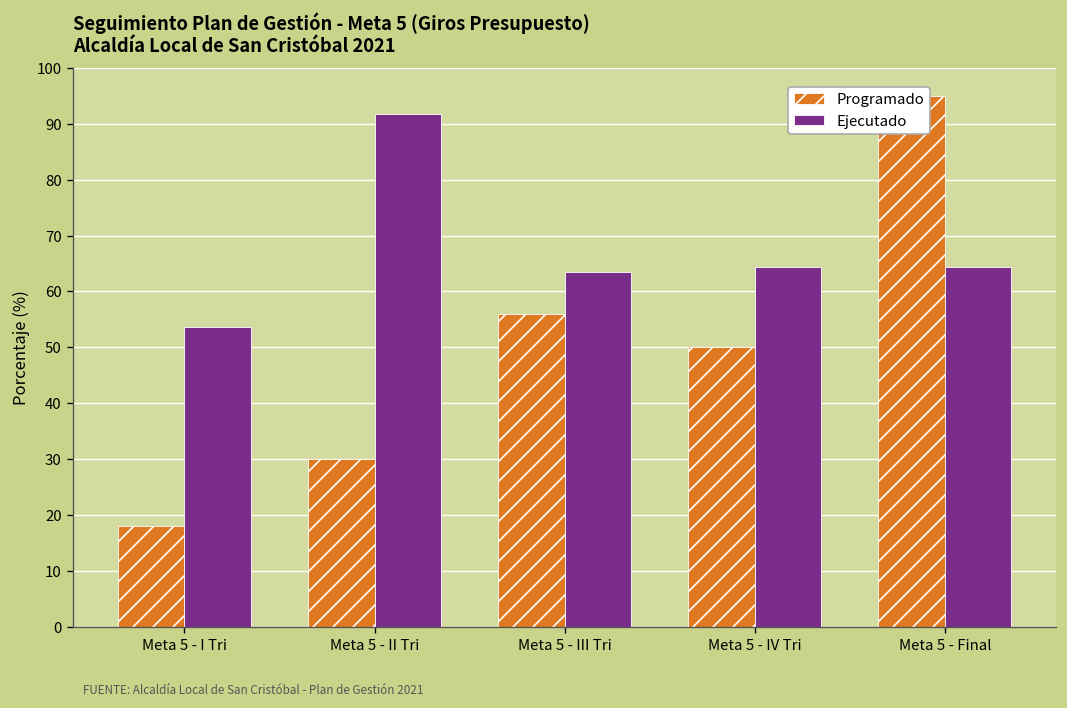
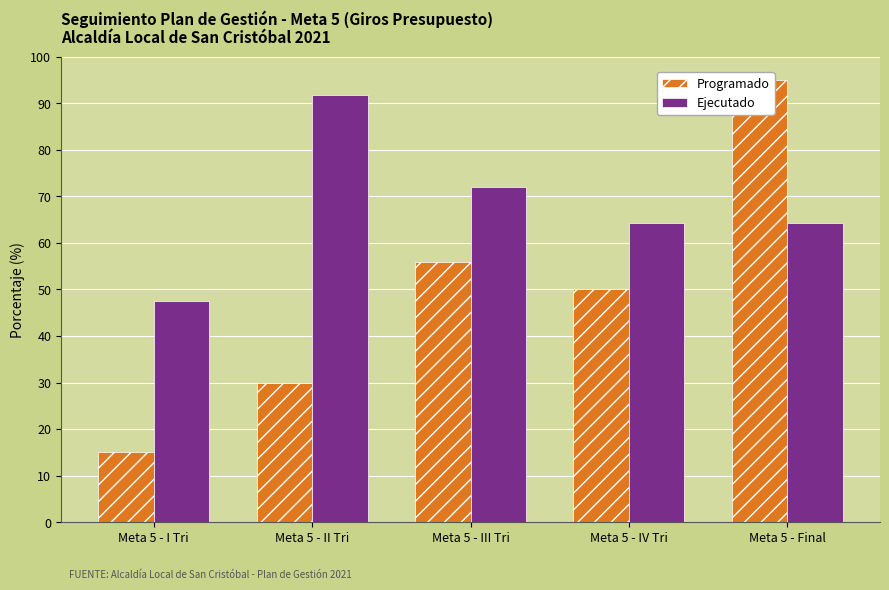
Programado, Meta 5 - I Tri: 18 -> 15
Ejecutado, Meta 5 - I Tri: 54 -> 48
Ejecutado, Meta 5 - III Tri: 63 -> 72
